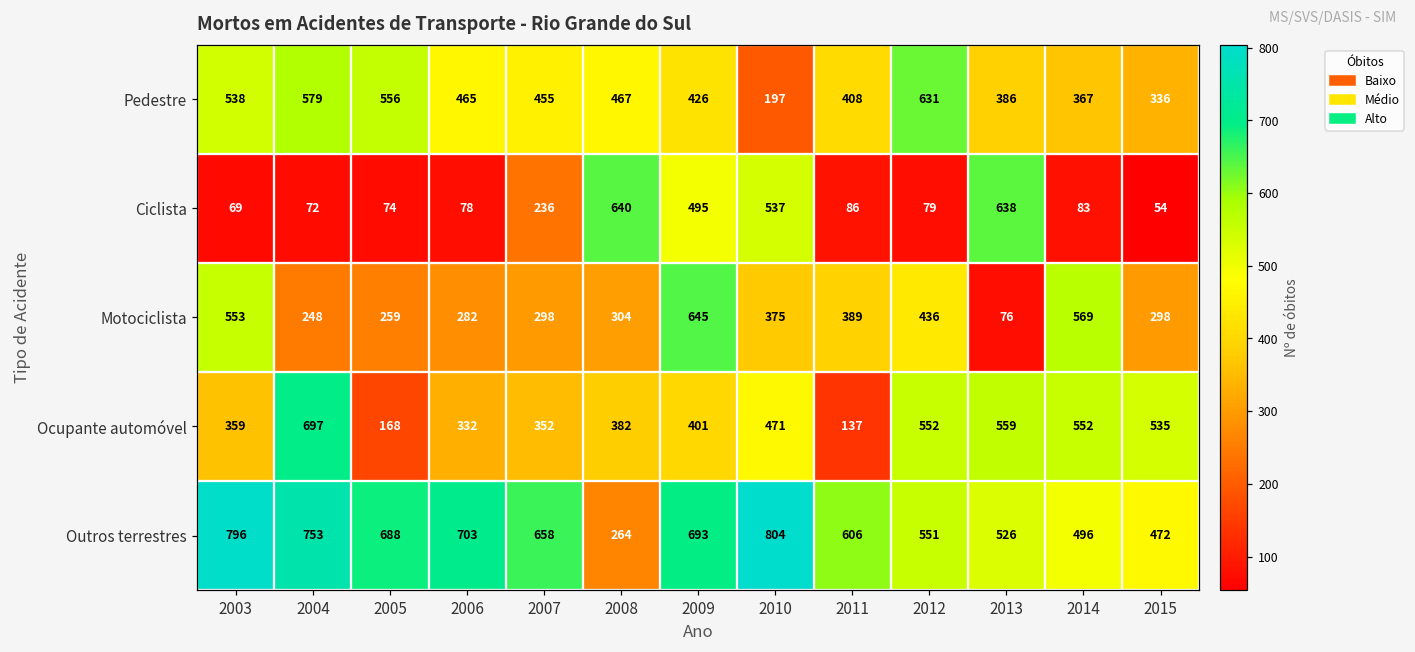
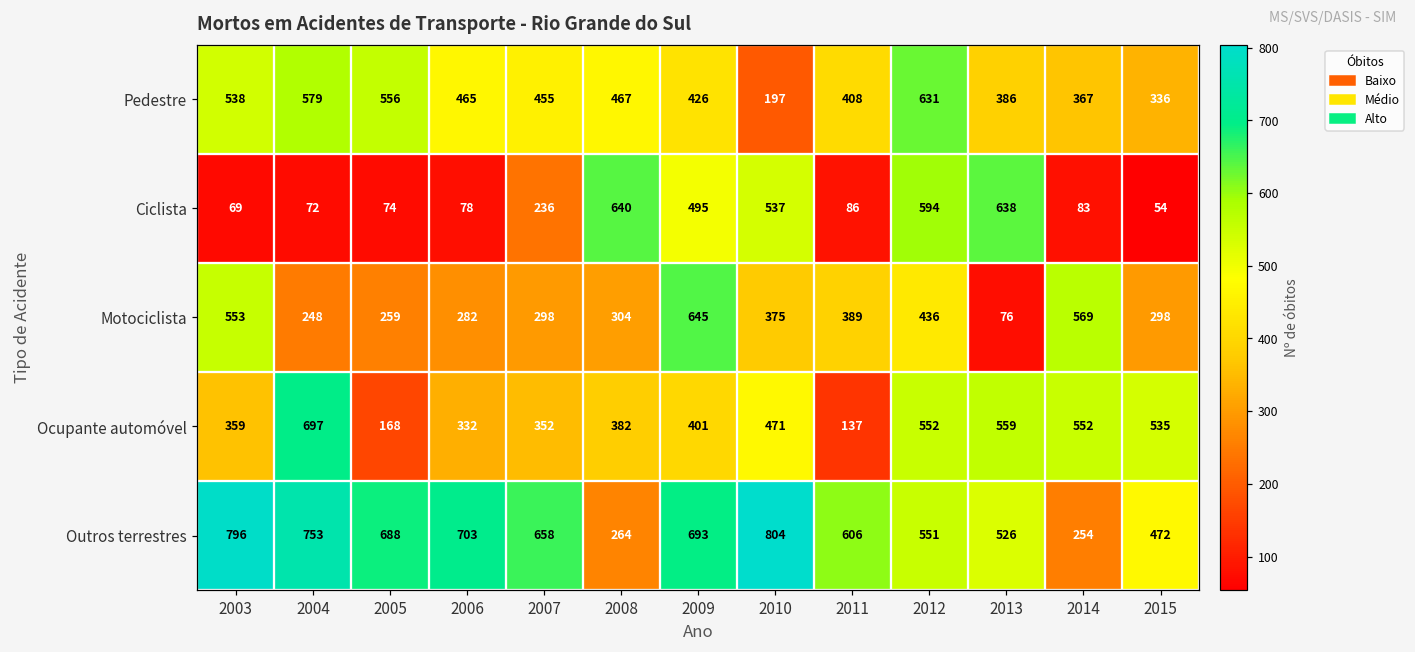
Ciclista, 2012: 79 -> 594
Outros terrestres, 2014: 496 -> 254
